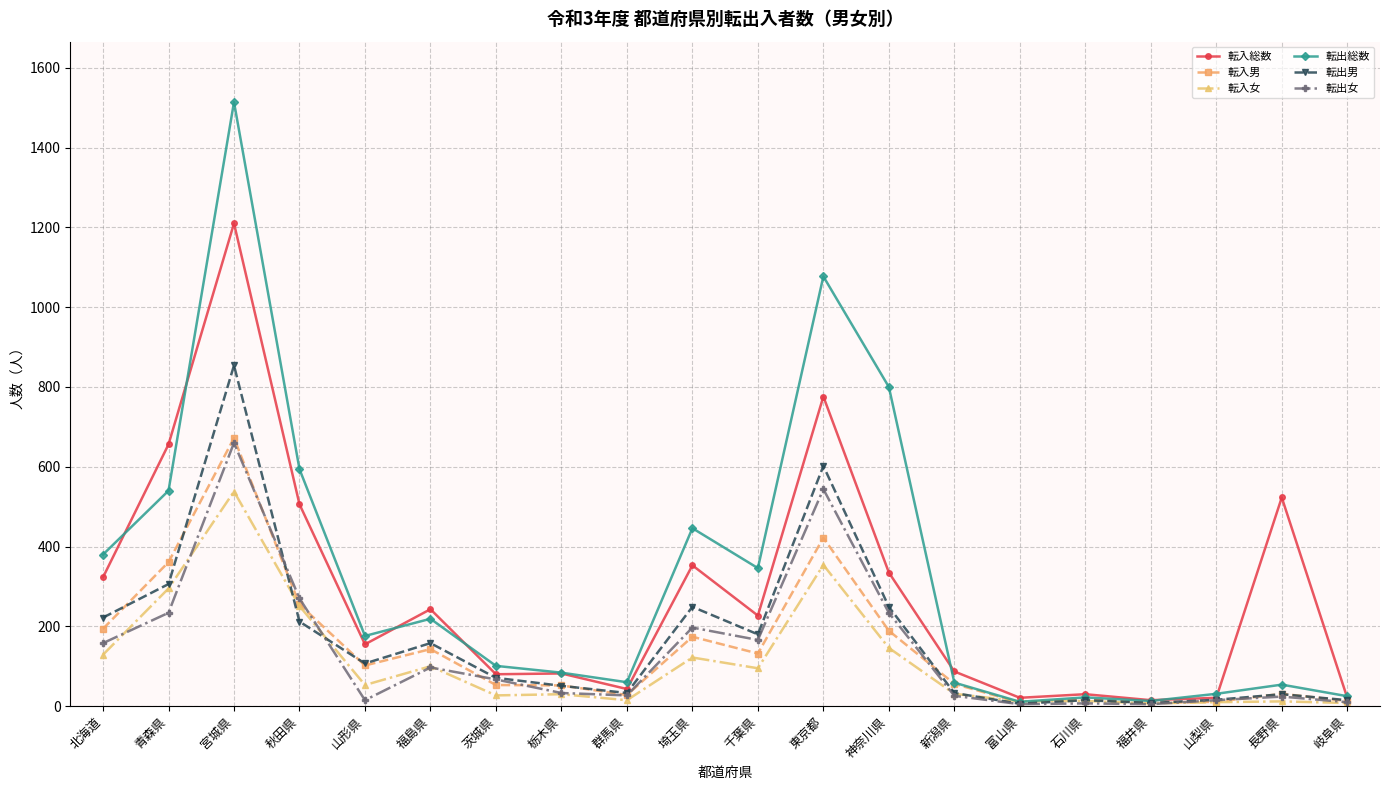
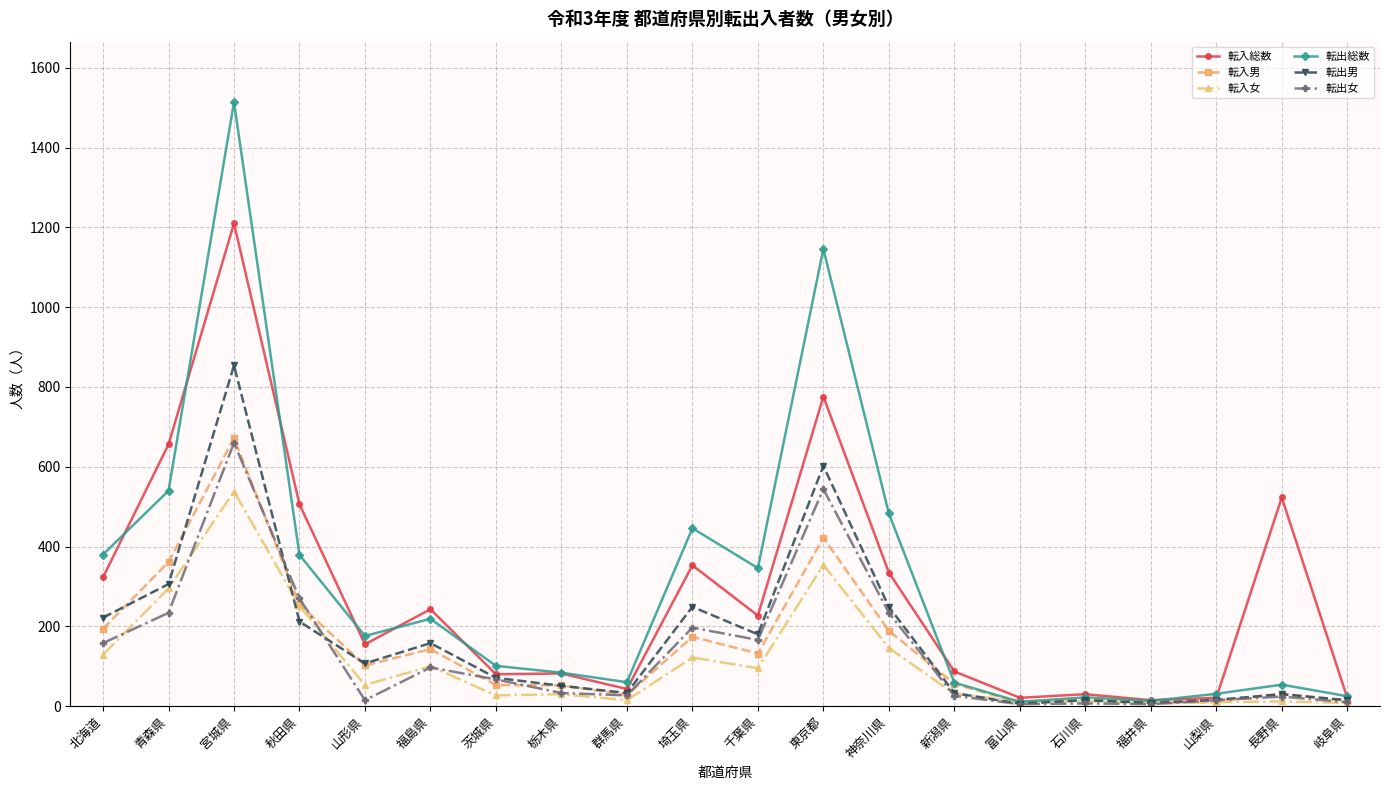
転出総数, 秋田県: 590 -> 380
転出総数, 東京都: 1080 -> 1150
転出総数, 神奈川県: 800 -> 480
